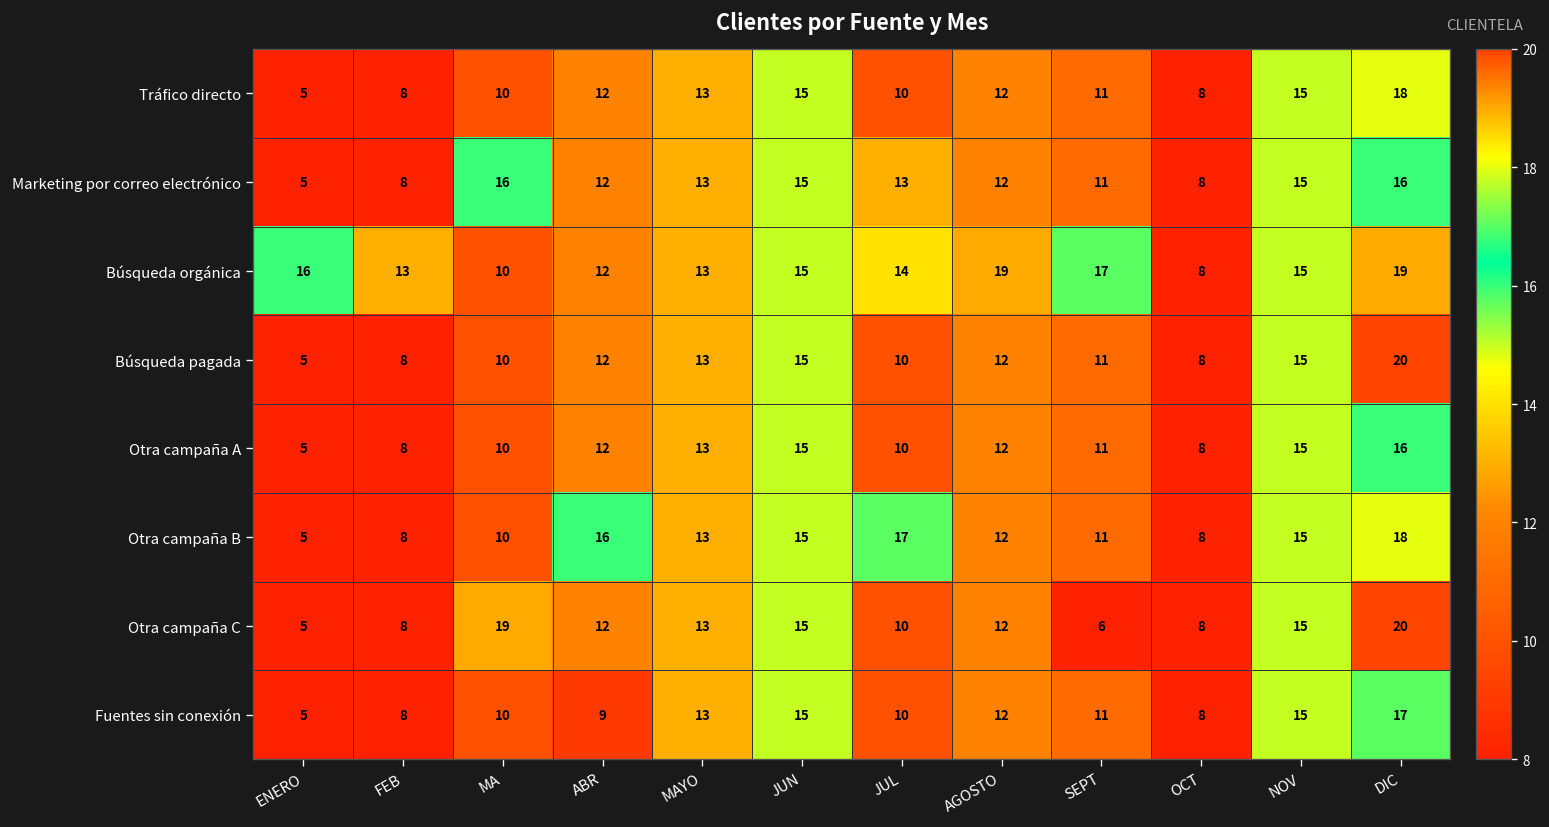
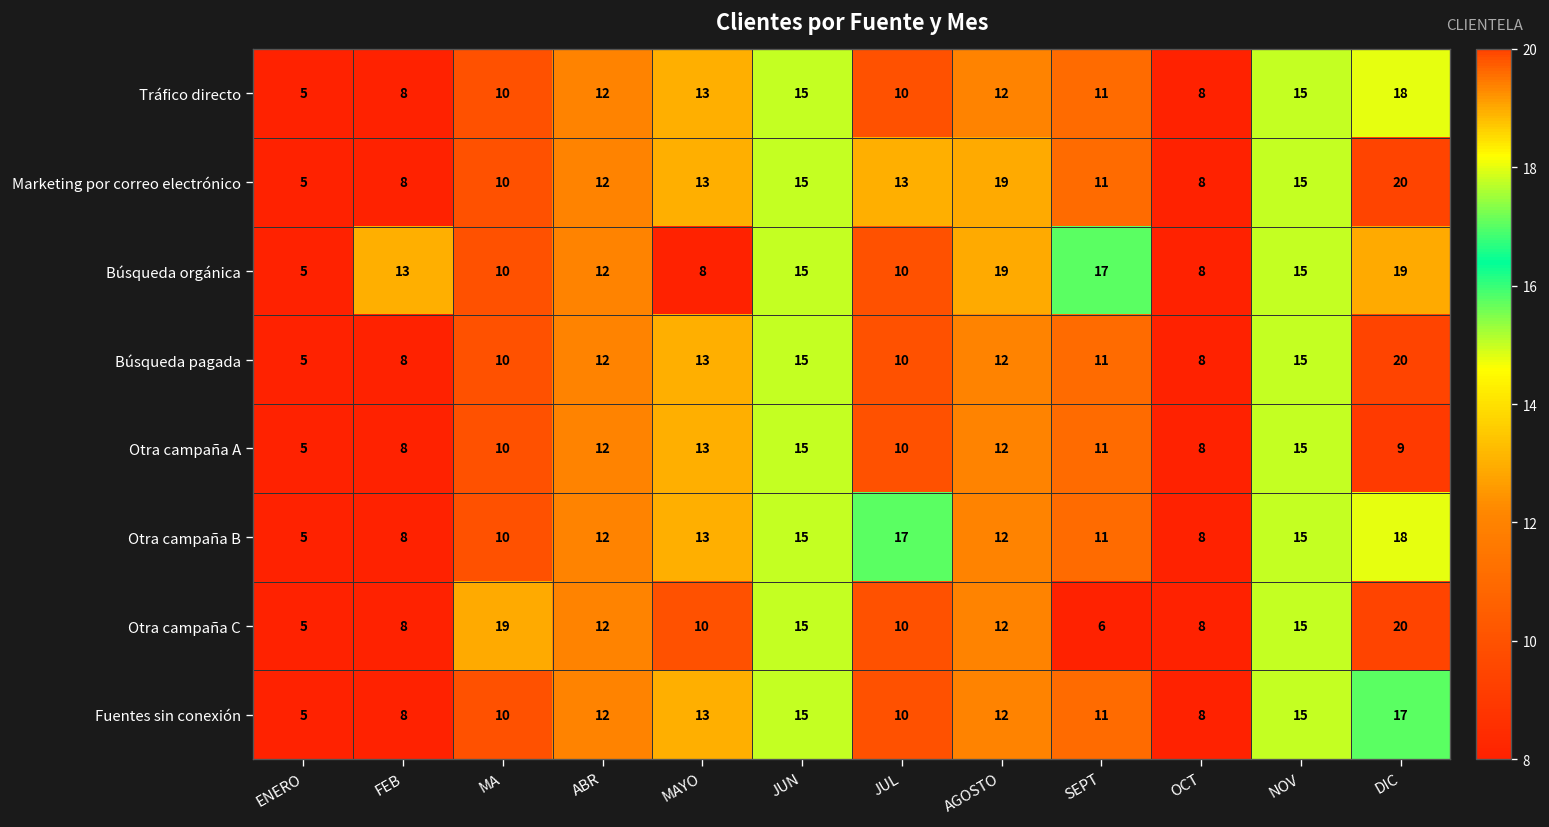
Marketing por correo electrónico, MA: 16 -> 10
Marketing por correo electrónico, AGOSTO: 12 -> 19
Marketing por correo electrónico, DIC: 16 -> 20
Búsqueda orgánica, ENERO: 16 -> 5
Búsqueda orgánica, MAYO: 13 -> 8
Búsqueda orgánica, JUL: 14 -> 10
Otra campaña A, DIC: 16 -> 9
Otra campaña B, ABR: 16 -> 12
Otra campaña C, MAYO: 13 -> 10
Fuentes sin conexión, ABR: 9 -> 12
